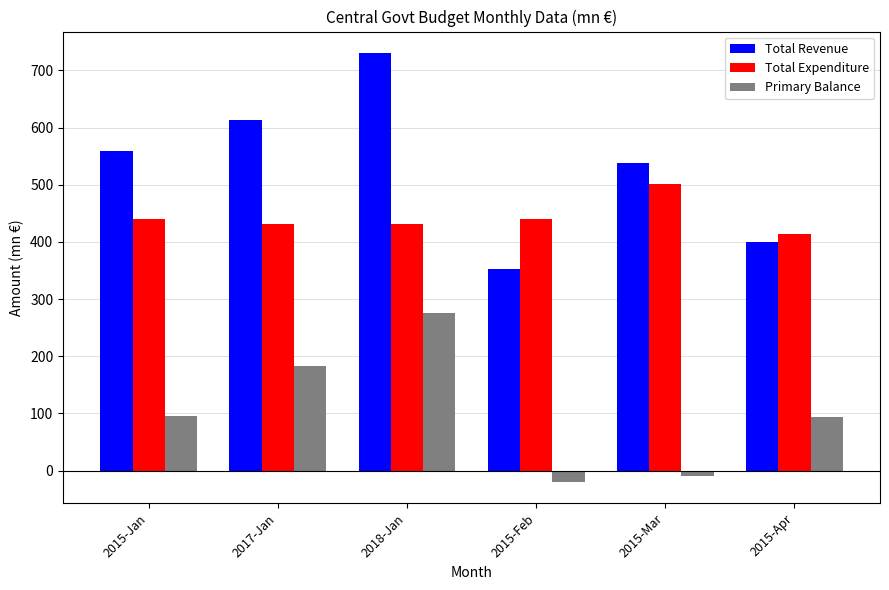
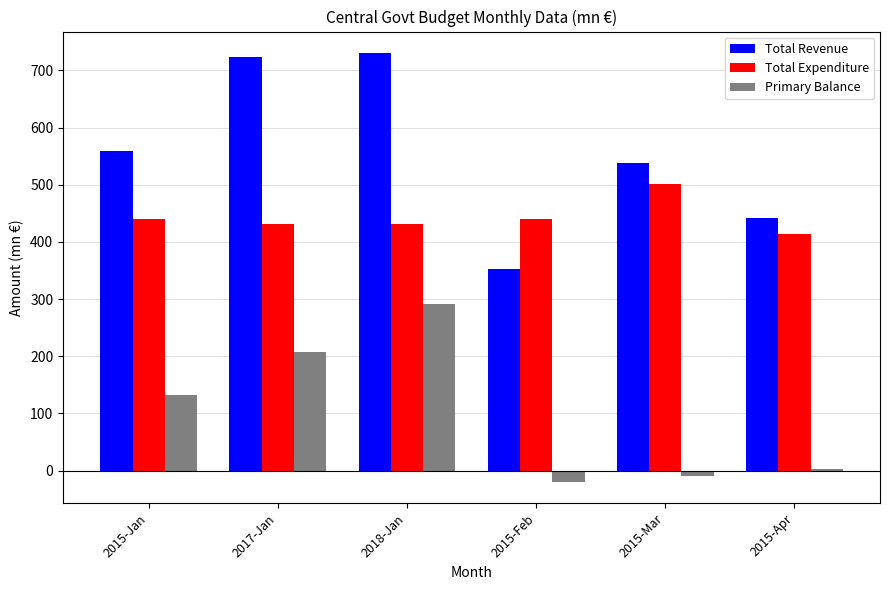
Primary Balance, 2015-Jan: 100 -> 130
Total Revenue, 2017-Jan: 610 -> 720
Primary Balance, 2017-Jan: 180 -> 210
Primary Balance, 2018-Jan: 280 -> 290
Total Revenue, 2015-Apr: 400 -> 440
Primary Balance, 2015-Apr: 90 -> 0
